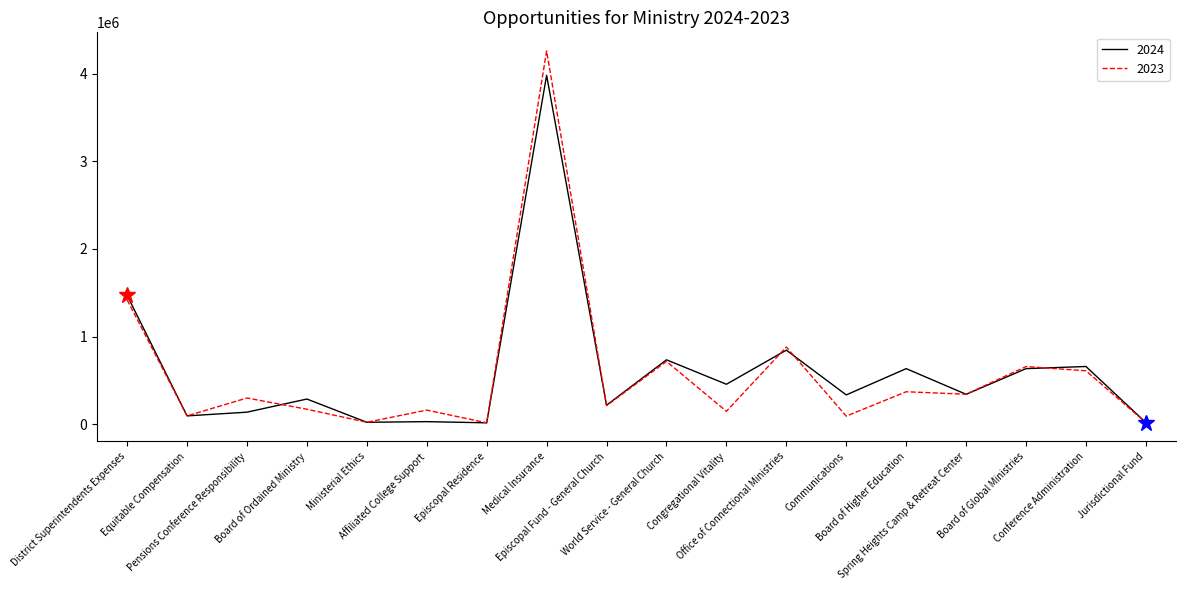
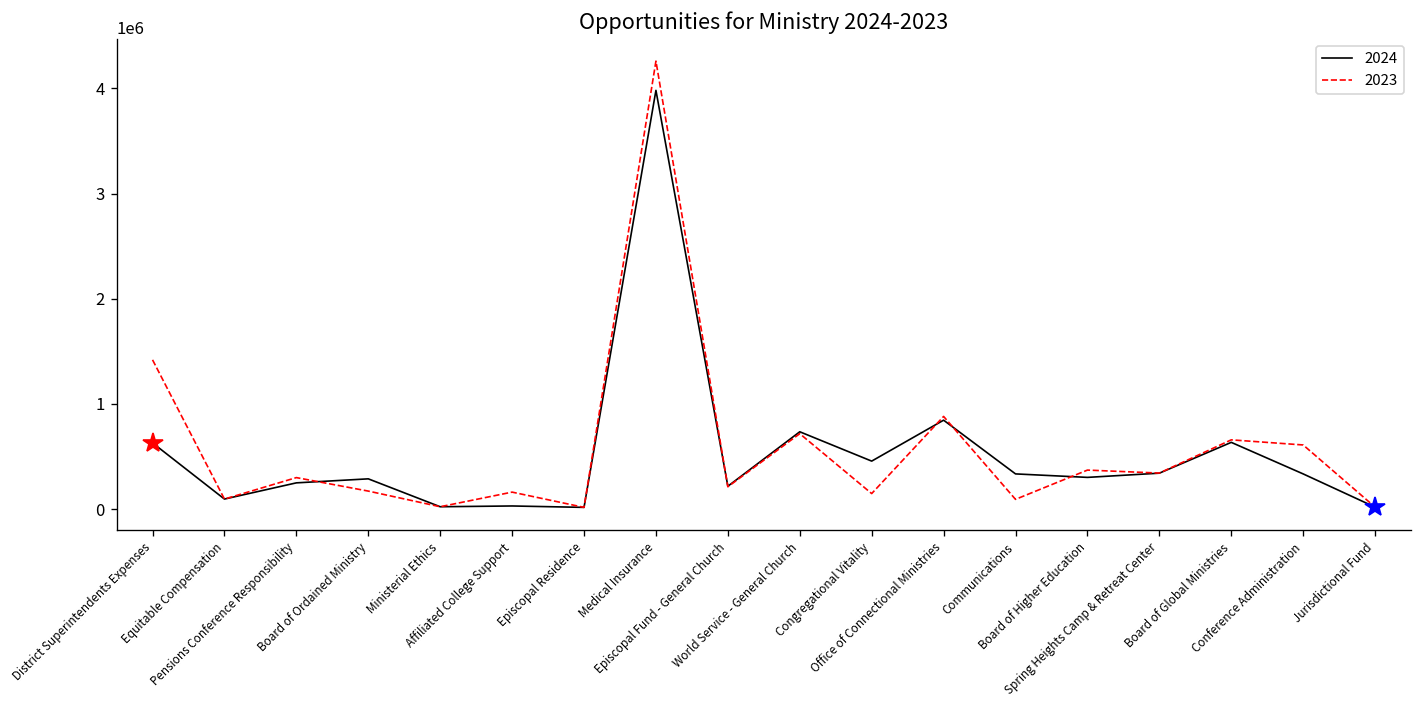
2024, District Superintendents Expenses: 1500000 -> 600000
2024, Pensions Conference Responsibility: 100000 -> 300000
2024, Board of Higher Education: 600000 -> 300000
2024, Conference Administration: 700000 -> 300000
